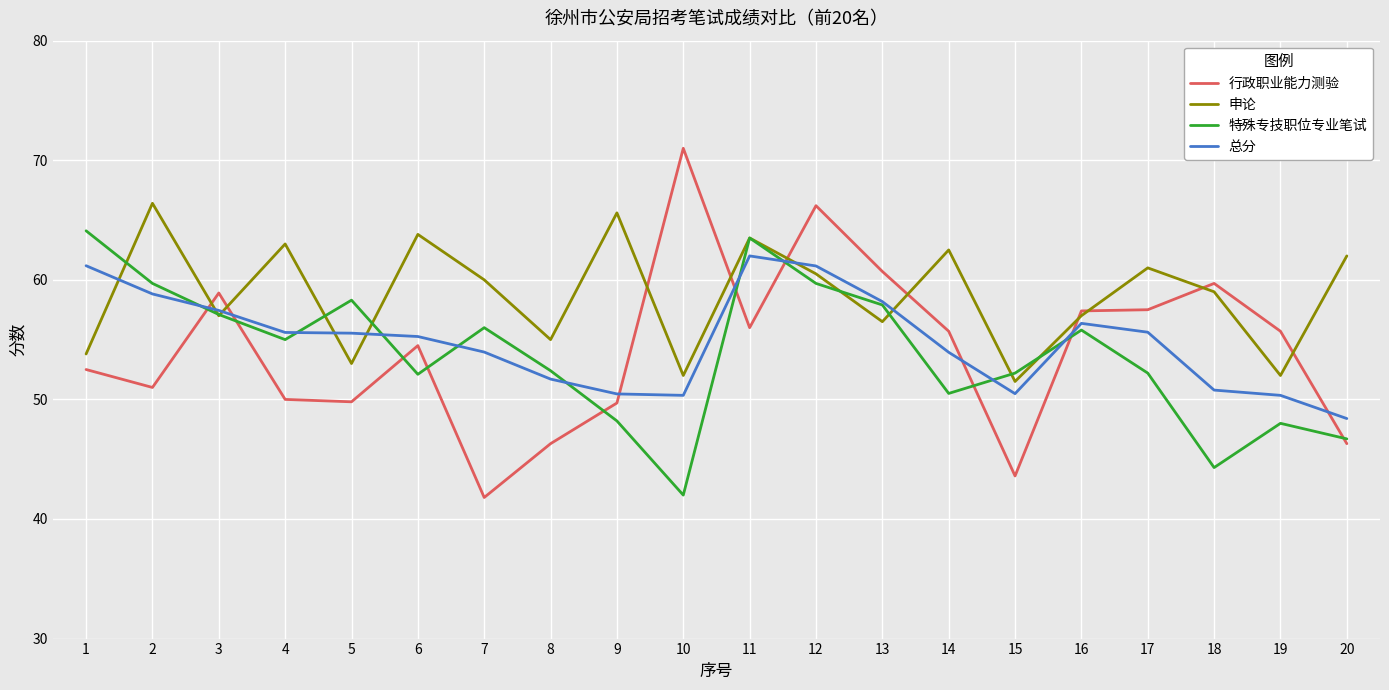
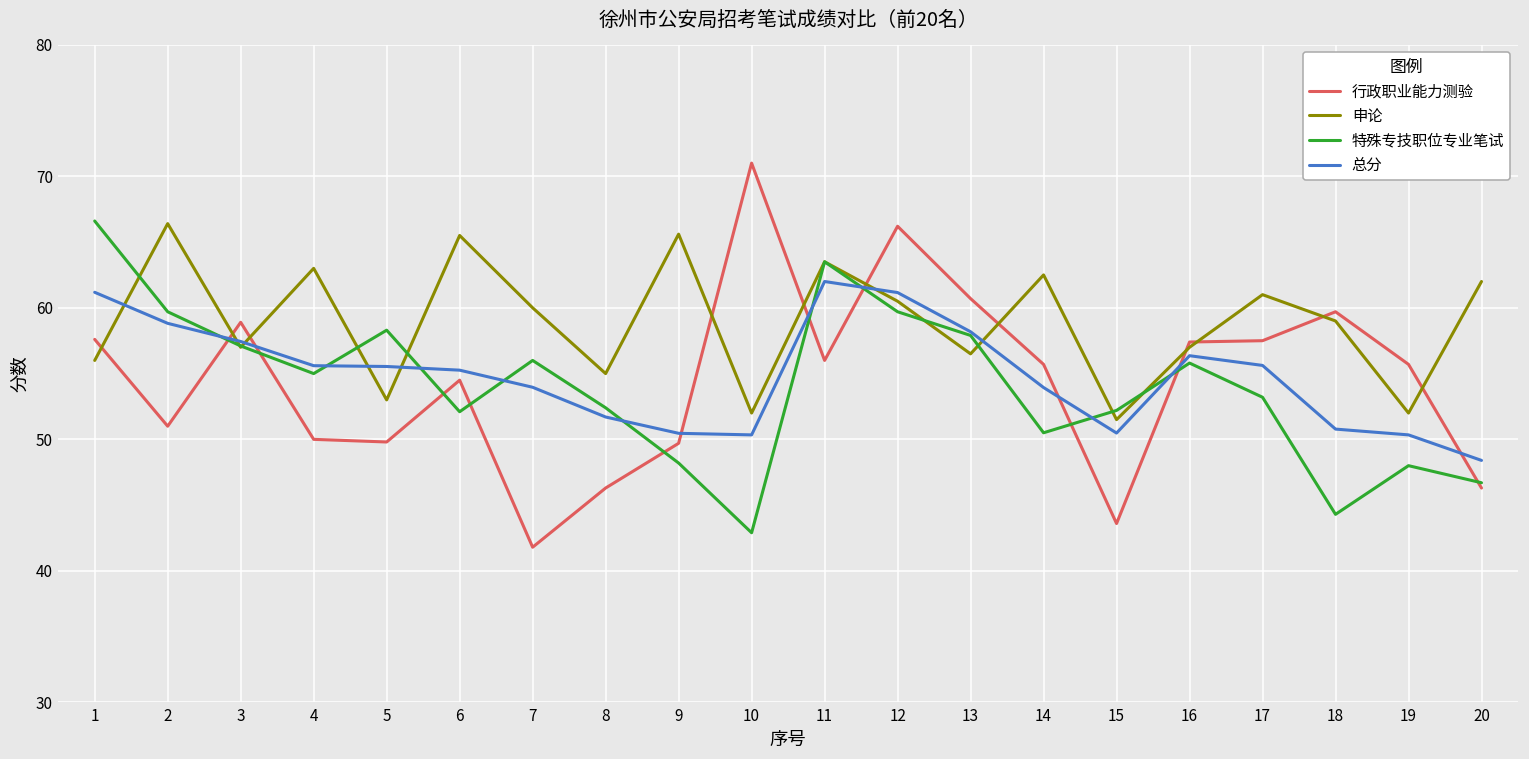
行政职业能力测验, 1: 52.5 -> 57.6
申论, 1: 53.8 -> 56.0
特殊专技职位专业笔试, 1: 64.1 -> 66.6
申论, 6: 63.8 -> 65.5
特殊专技职位专业笔试, 10: 42.0 -> 42.9
特殊专技职位专业笔试, 17: 52.2 -> 53.2
